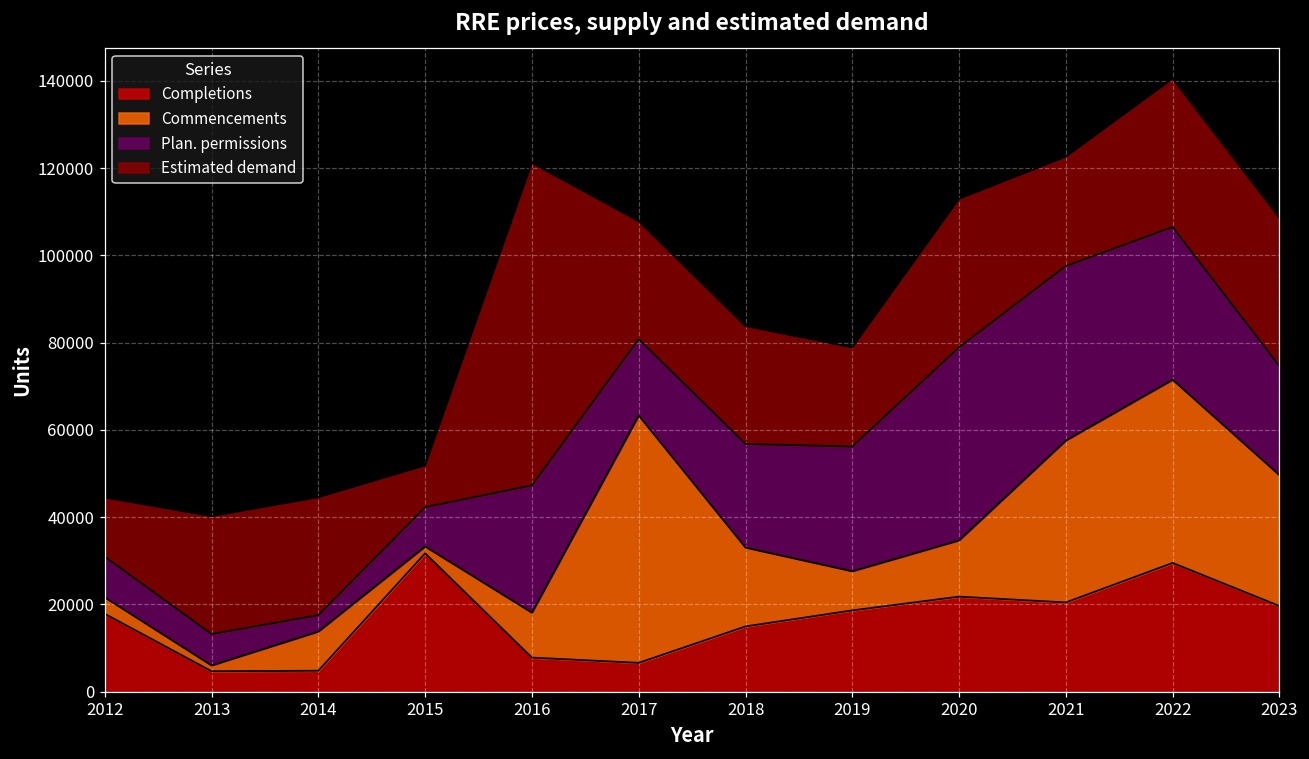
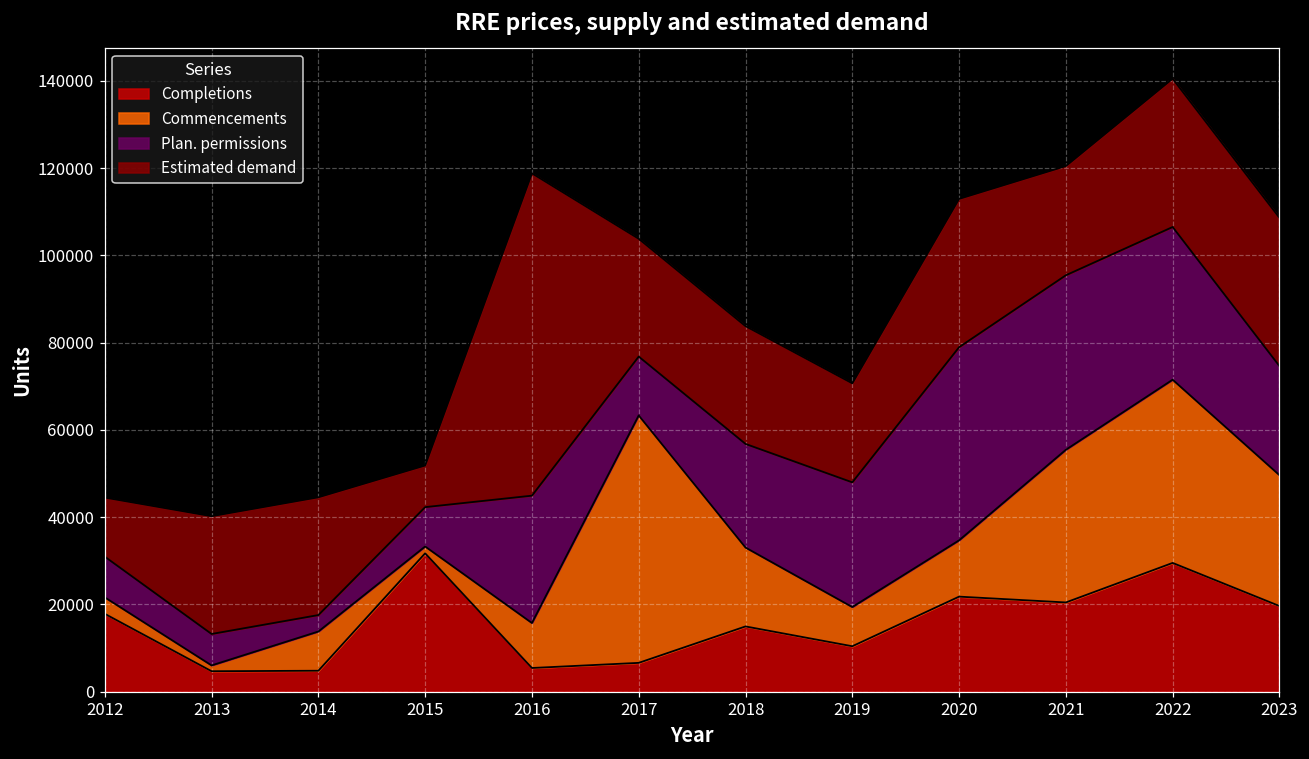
Completions, 2016: 8000 -> 5000
Plan. permissions, 2017: 18000 -> 13000
Completions, 2019: 19000 -> 10000
Commencements, 2021: 37000 -> 35000
